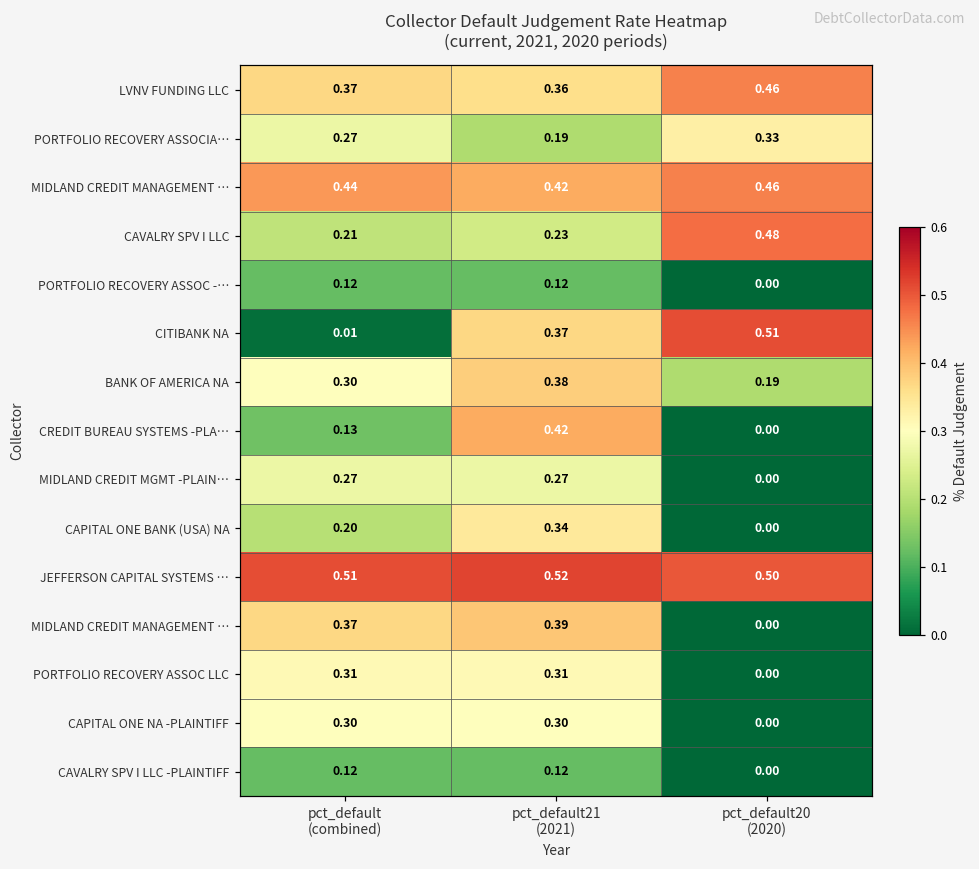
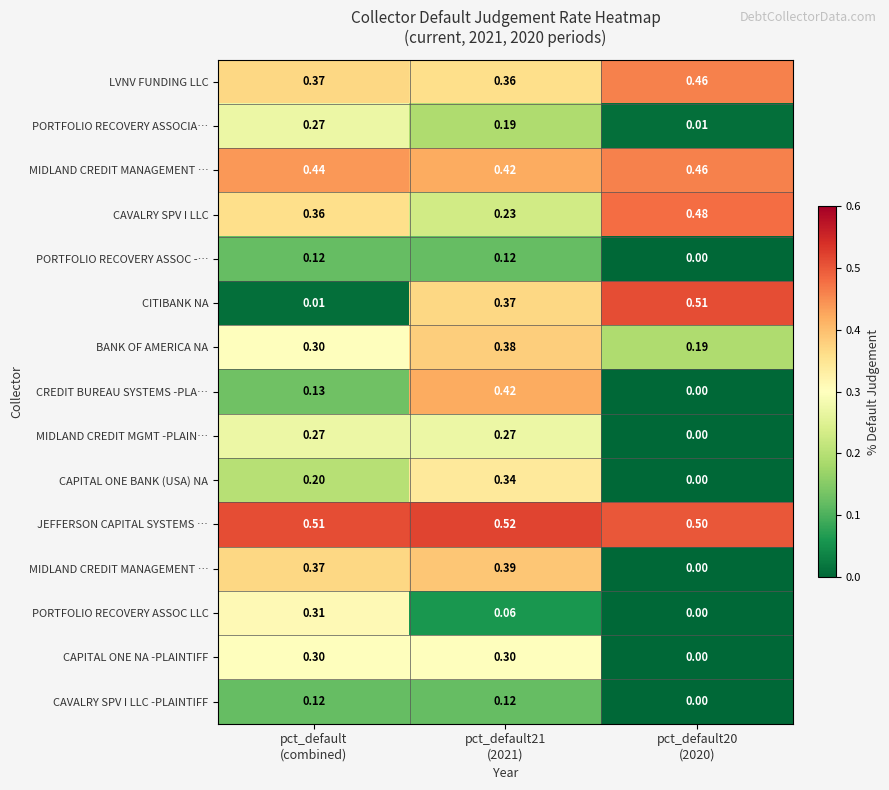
PORTFOLIO RECOVERY ASSOCIA…, pct_default20 (2020): 0.33 -> 0.01
CAVALRY SPV I LLC, pct_default (combined): 0.21 -> 0.36
PORTFOLIO RECOVERY ASSOC LLC, pct_default21 (2021): 0.31 -> 0.06
